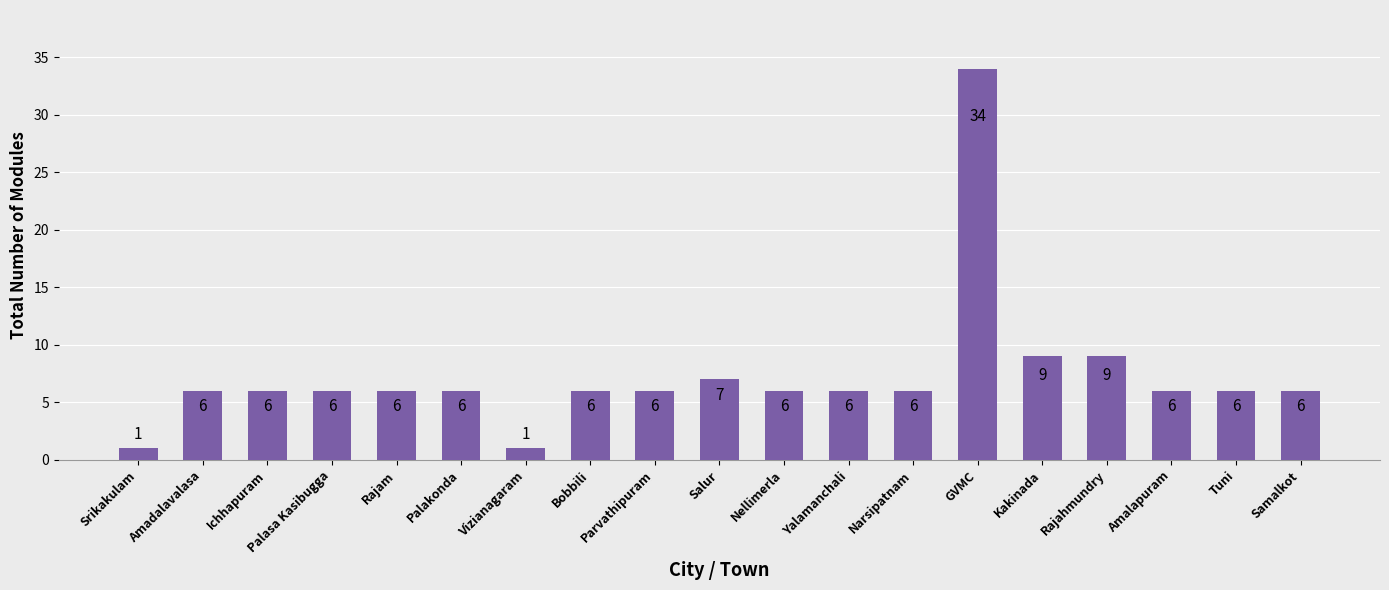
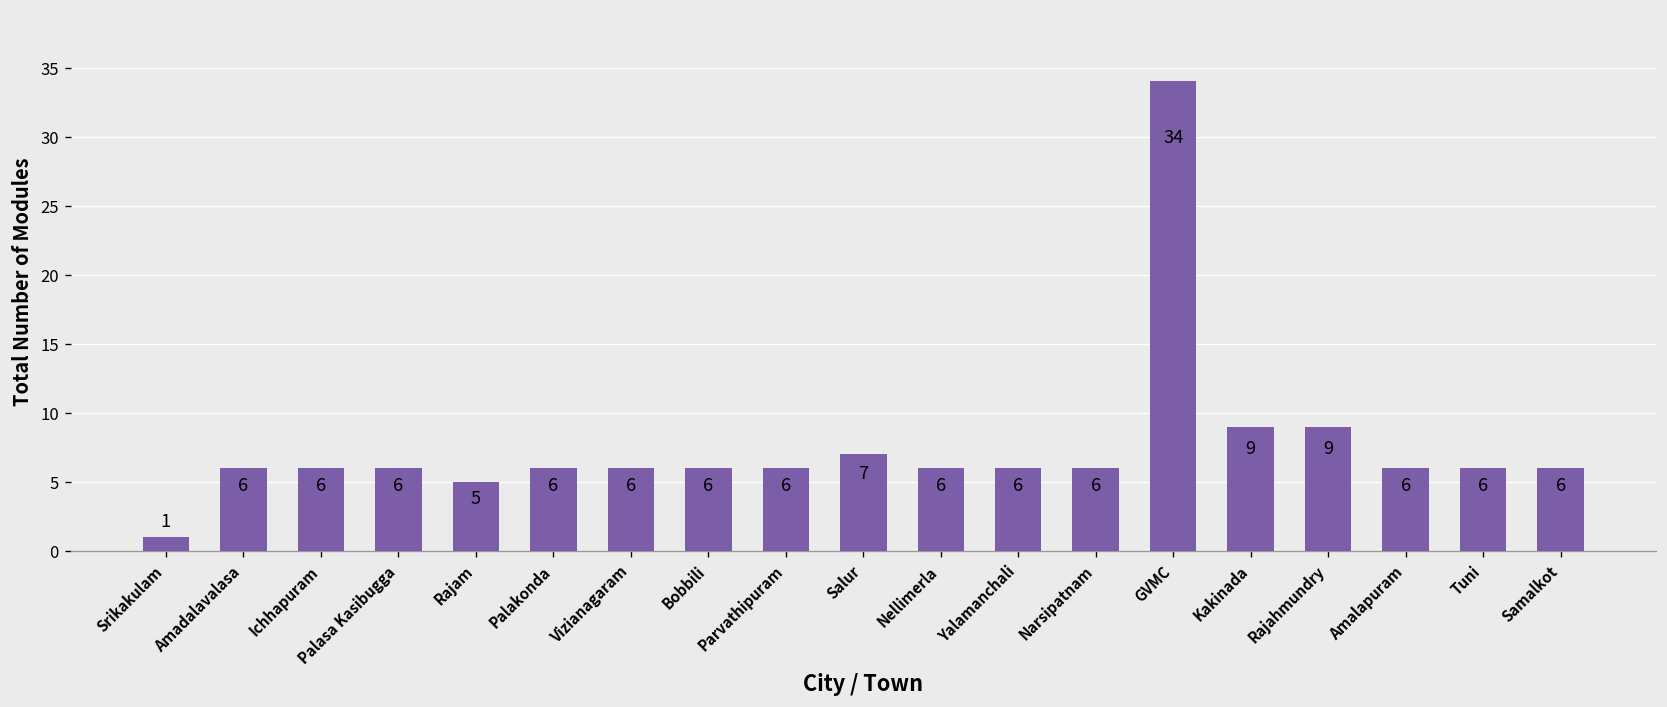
Rajam: 6 -> 5
Vizianagaram: 1 -> 6
